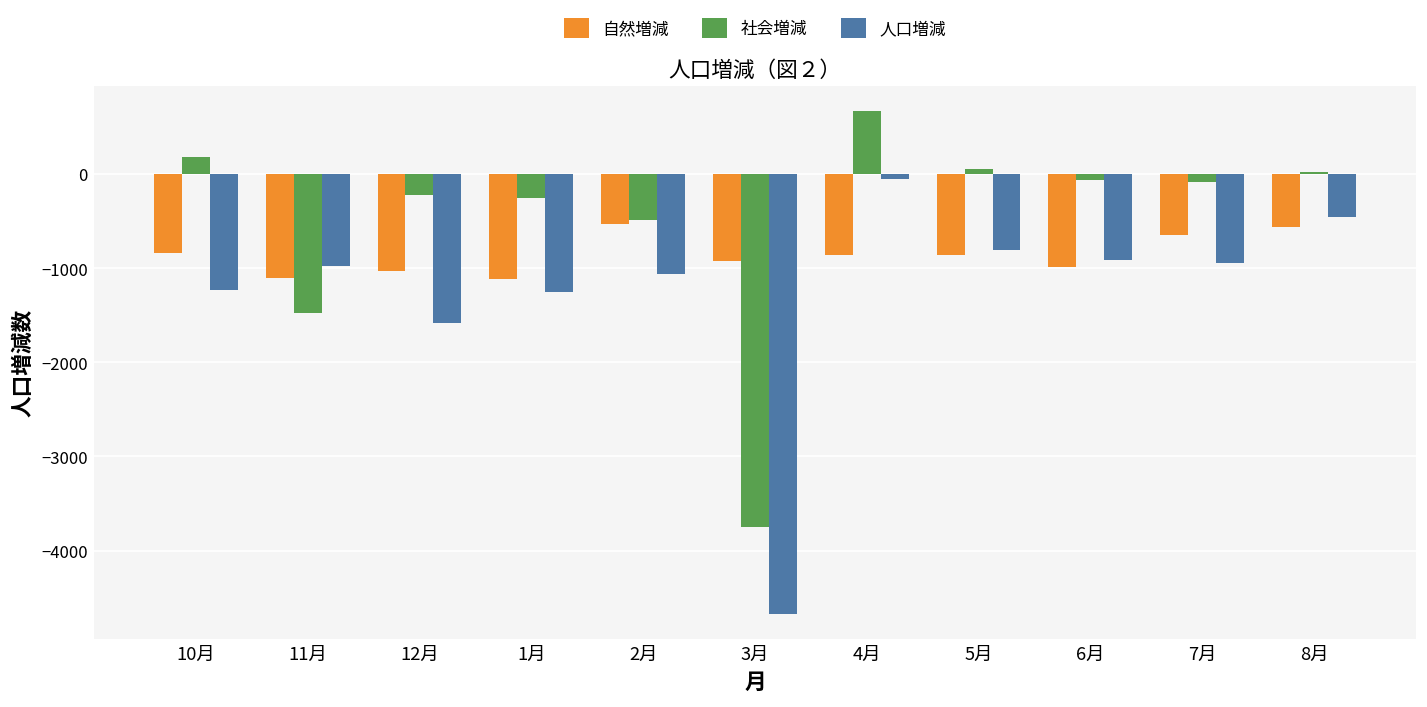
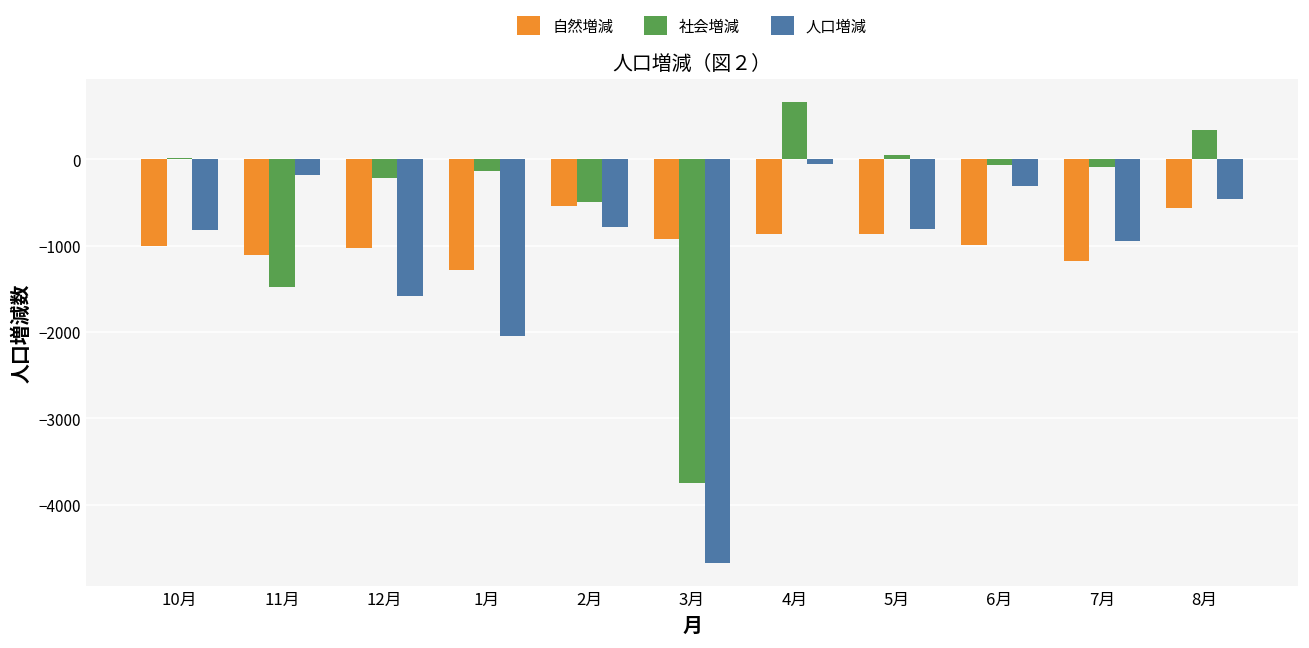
自然増減, 10月: -800 -> -1000
社会増減, 10月: 200 -> 0
人口増減, 10月: -1200 -> -800
人口増減, 11月: -1000 -> -200
自然増減, 1月: -1100 -> -1300
社会増減, 1月: -300 -> -100
人口増減, 1月: -1300 -> -2000
人口増減, 2月: -1100 -> -800
人口増減, 6月: -900 -> -300
自然増減, 7月: -700 -> -1200
社会増減, 8月: 0 -> 300
